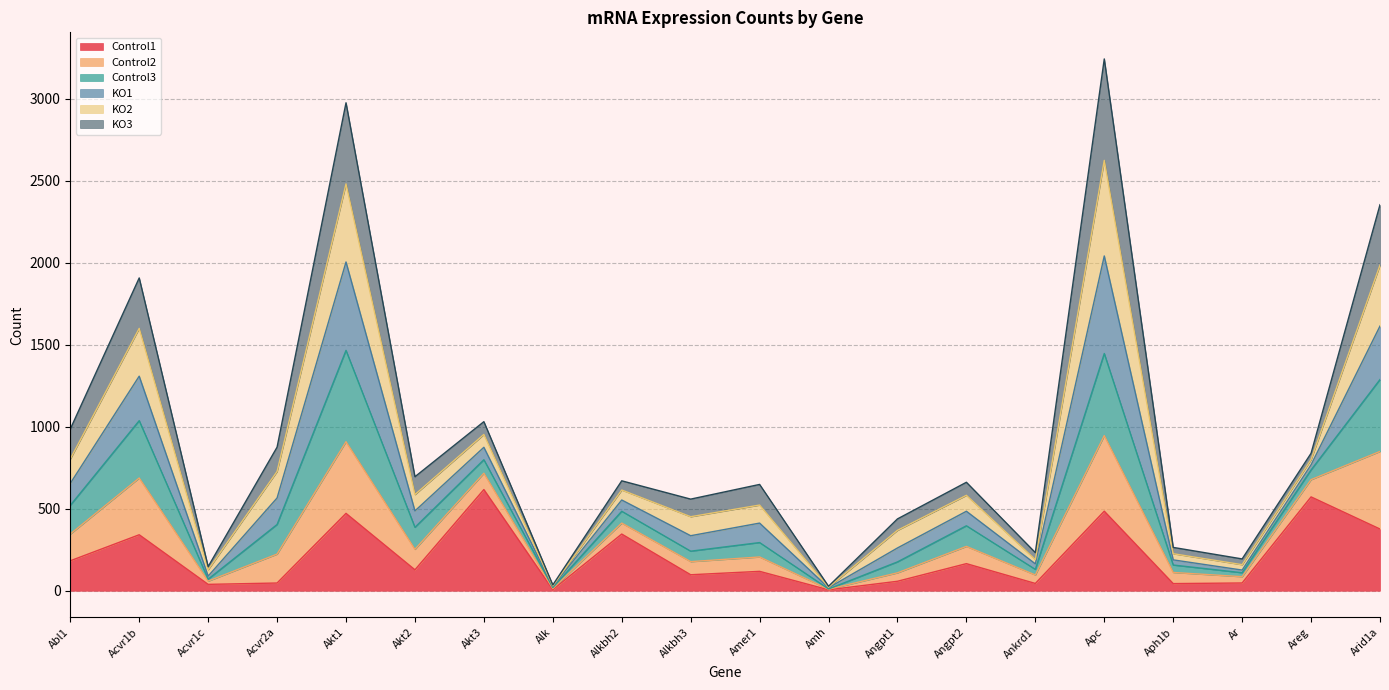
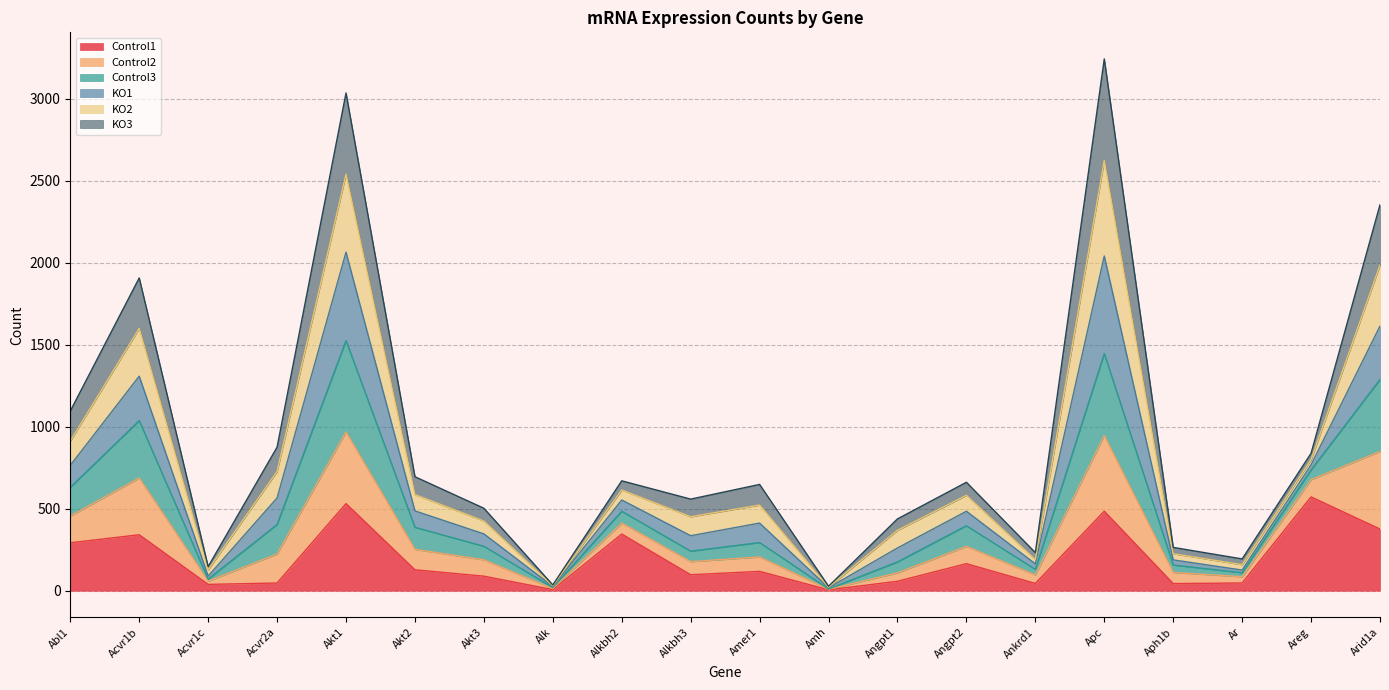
Control1, Abl1: 180 -> 290
Control1, Akt1: 470 -> 530
Control1, Akt3: 620 -> 90
